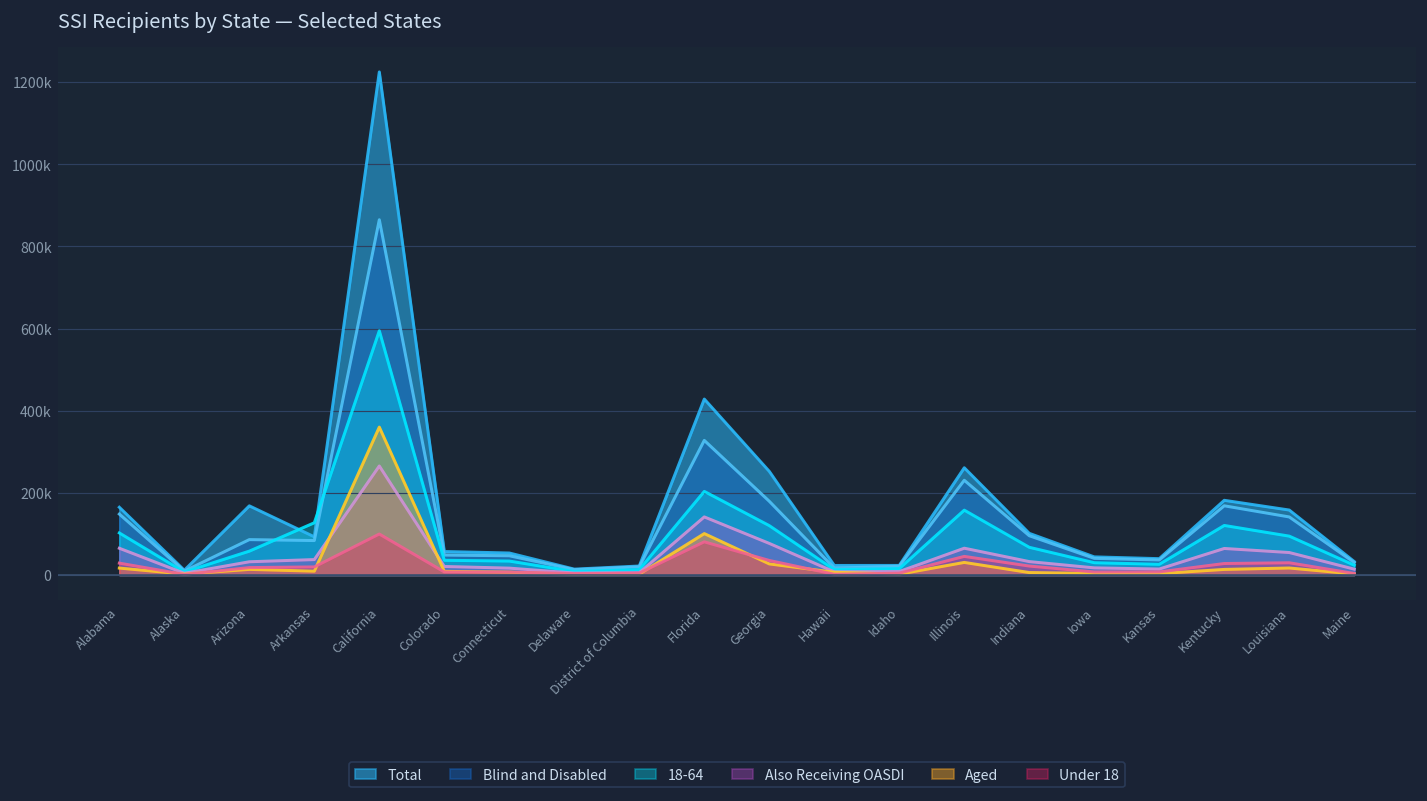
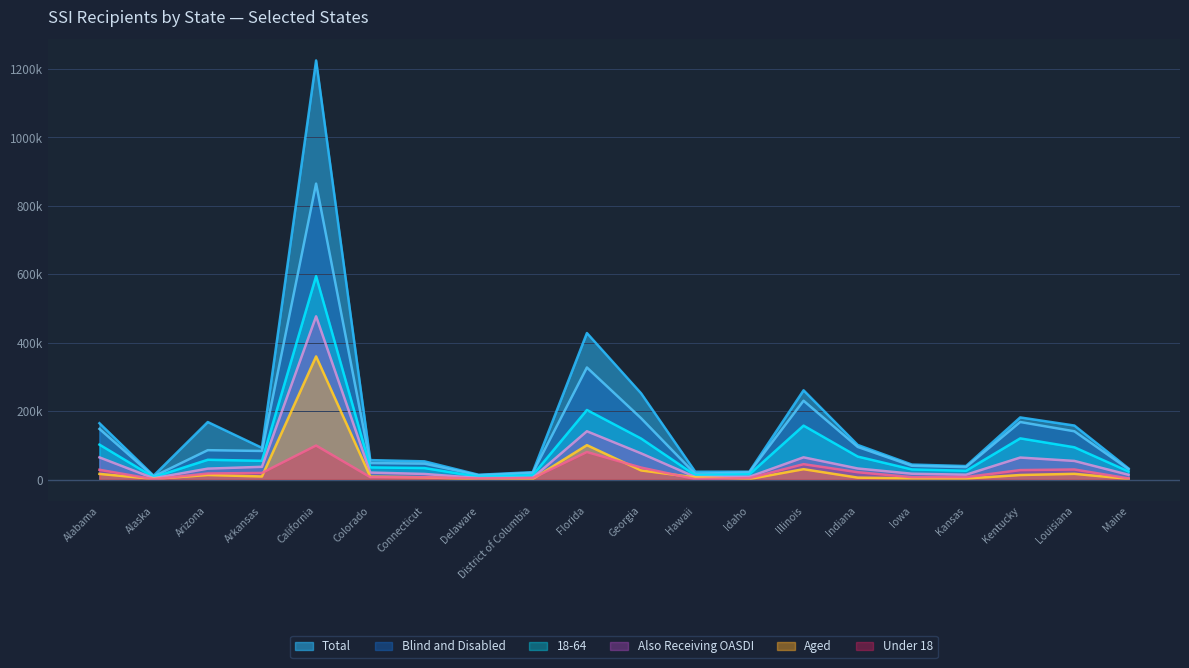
18-64, Arkansas: 130000 -> 50000
Also Receiving OASDI, California: 270000 -> 480000
